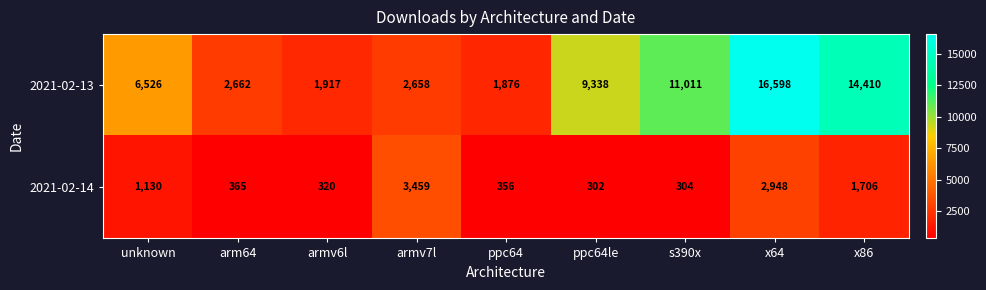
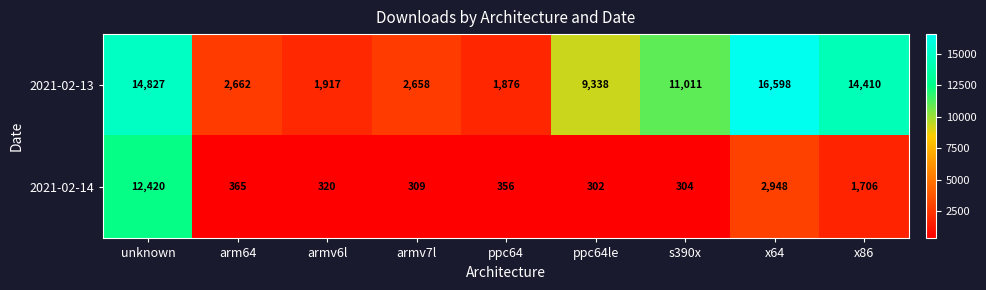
2021-02-13, unknown: 6,526 -> 14,827
2021-02-14, unknown: 1,130 -> 12,420
2021-02-14, armv7l: 3,459 -> 309
